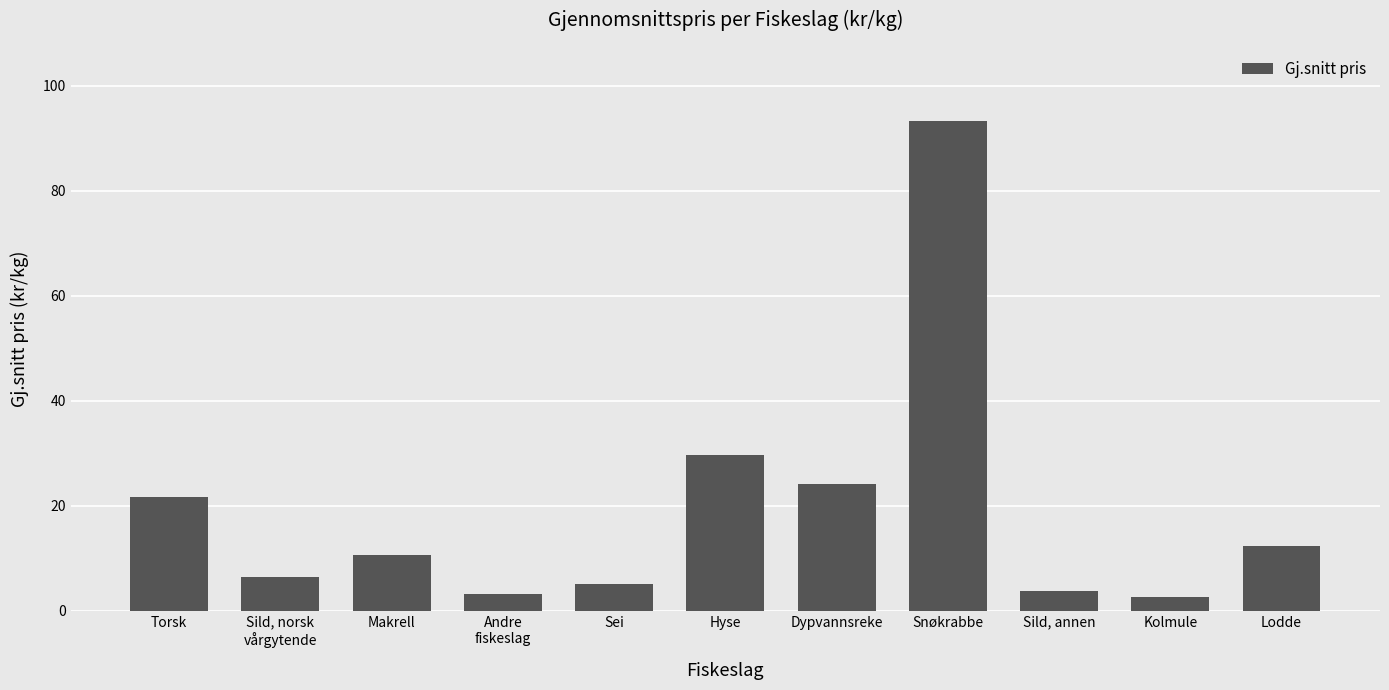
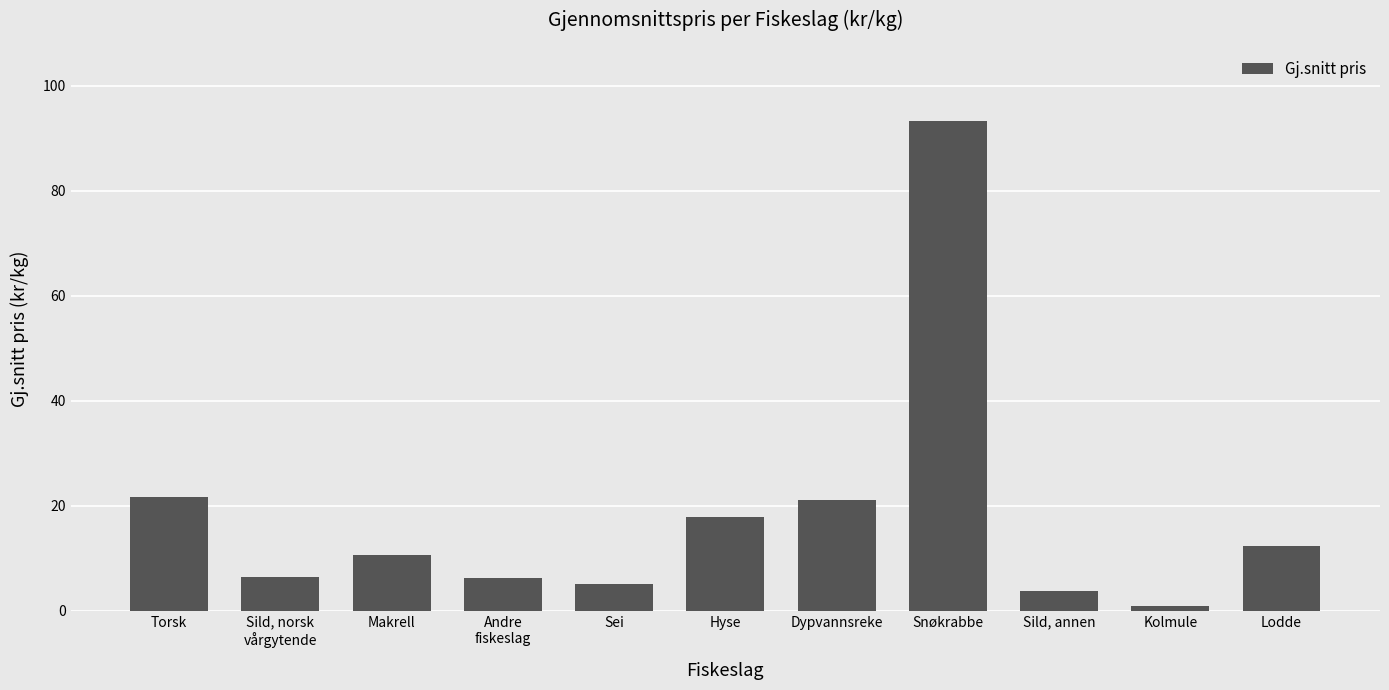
Andre fiskeslag: 3 -> 6
Hyse: 30 -> 18
Dypvannsreke: 24 -> 21
Kolmule: 3 -> 1
